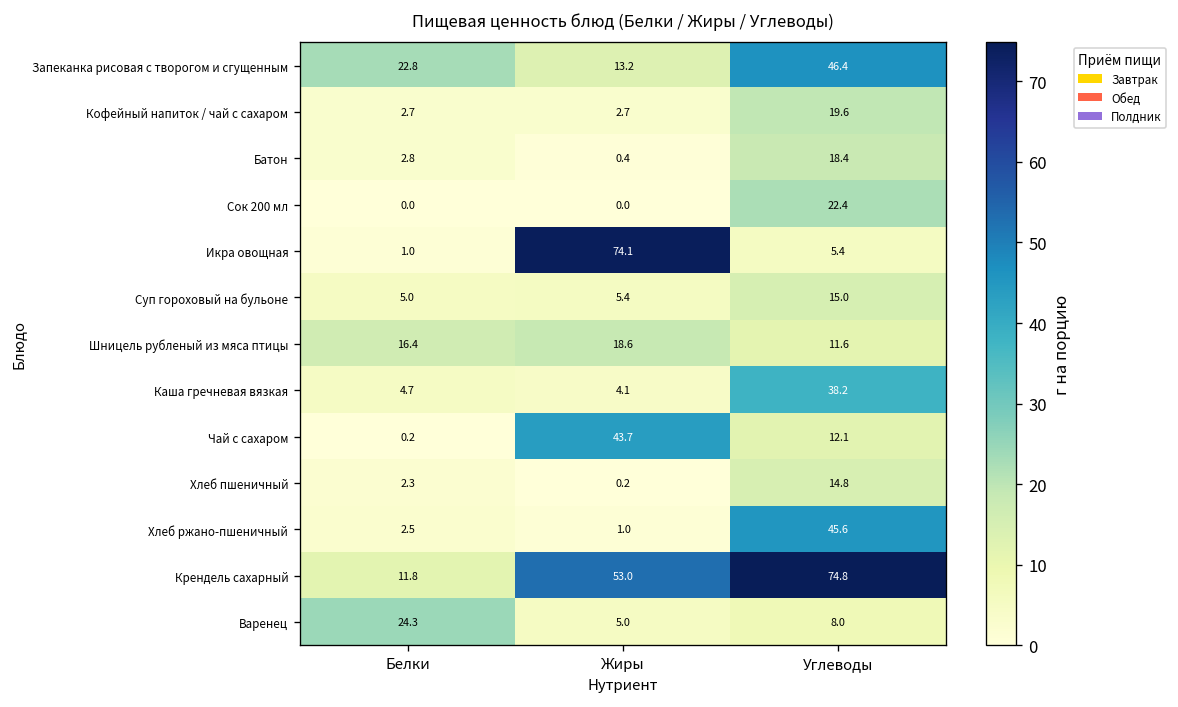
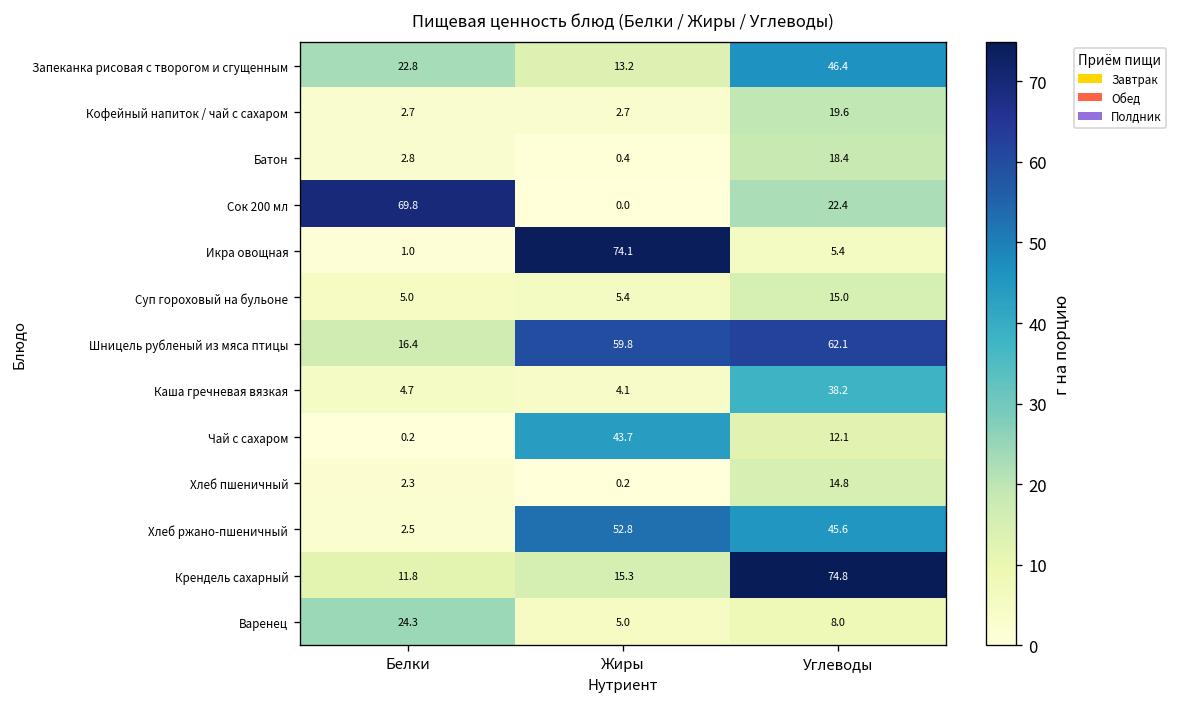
Сок 200 мл, Белки: 0.0 -> 69.8
Шницель рубленый из мяса птицы, Жиры: 18.6 -> 59.8
Шницель рубленый из мяса птицы, Углеводы: 11.6 -> 62.1
Хлеб ржано-пшеничный, Жиры: 1.0 -> 52.8
Крендель сахарный, Жиры: 53.0 -> 15.3
